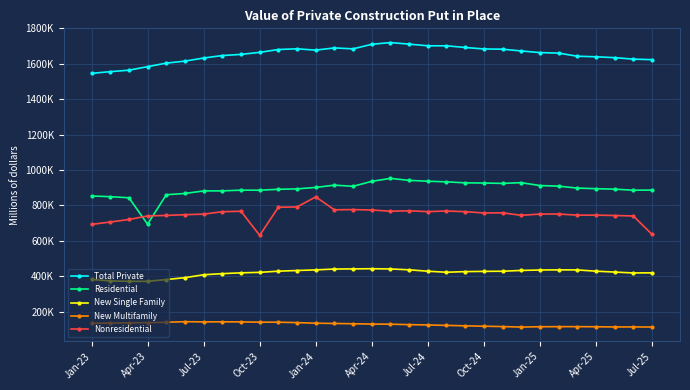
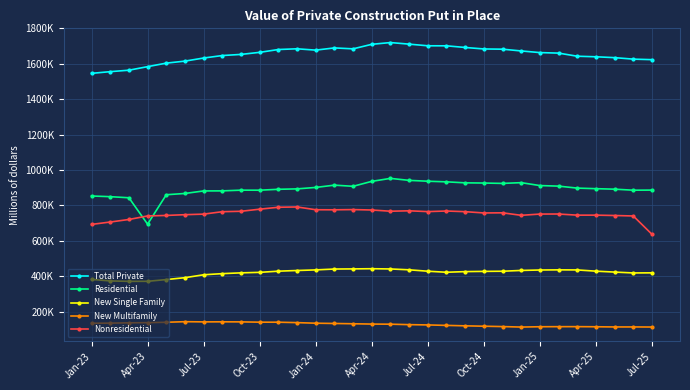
Nonresidential, Oct-23: 630000 -> 780000
Nonresidential, Jan-24: 850000 -> 780000
